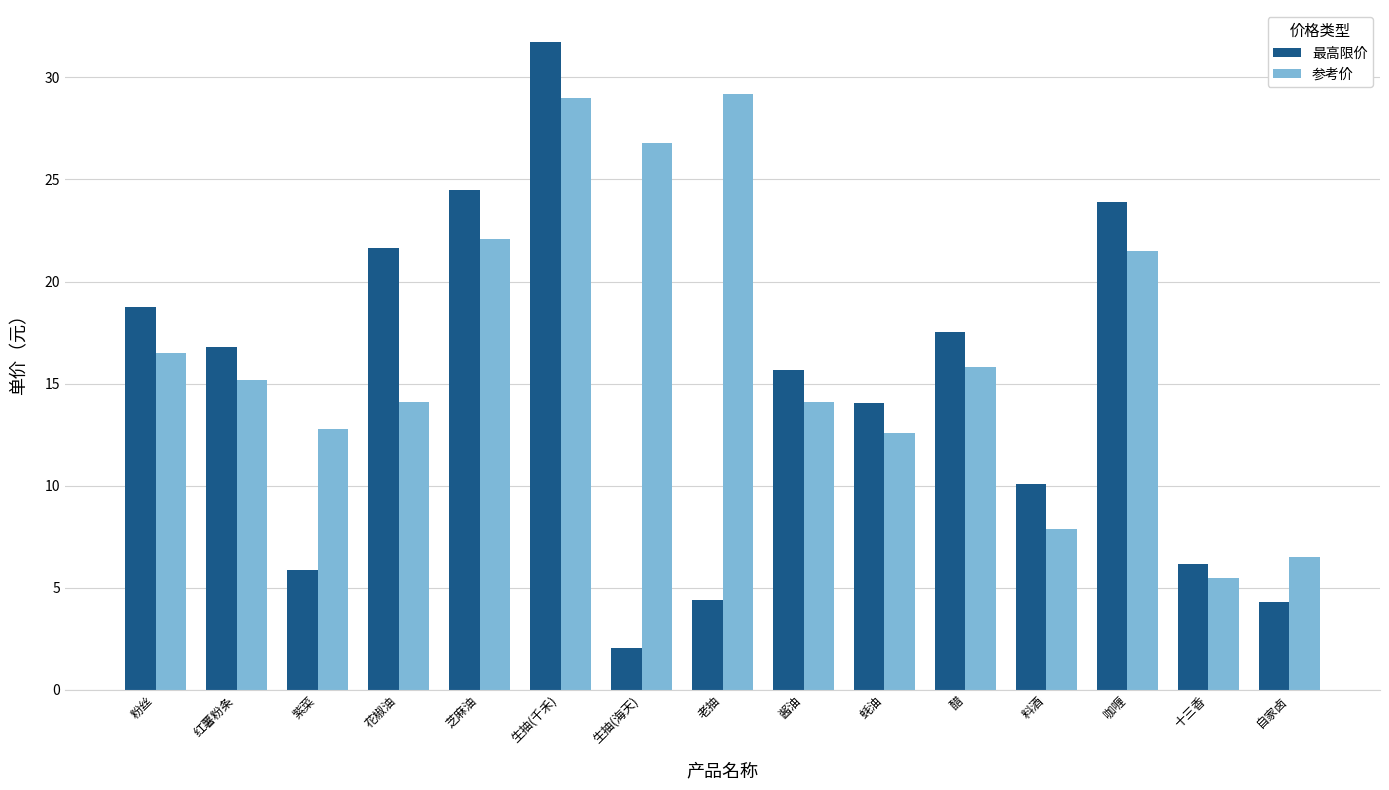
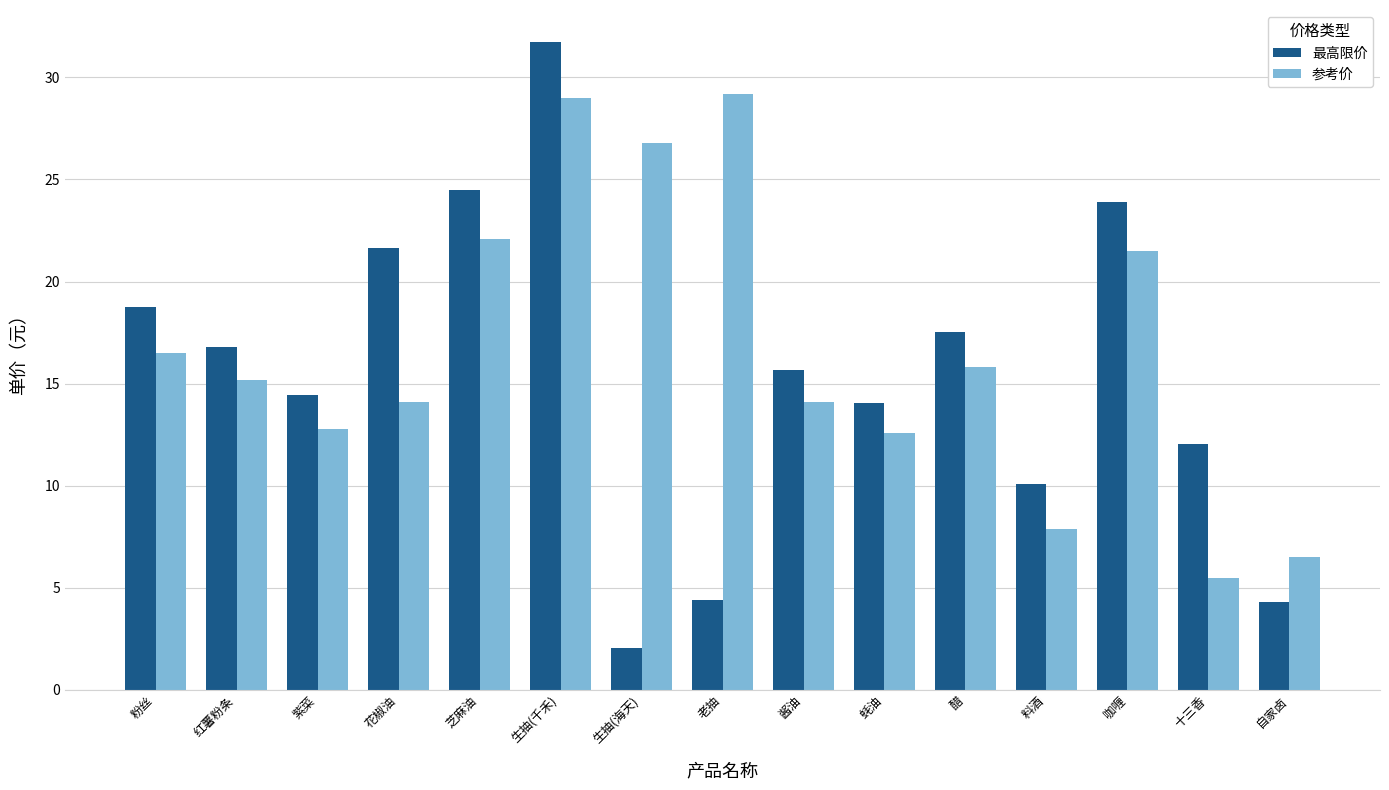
最高限价, 紫菜: 5.8 -> 14.4
最高限价, 十三香: 6.2 -> 12.0
